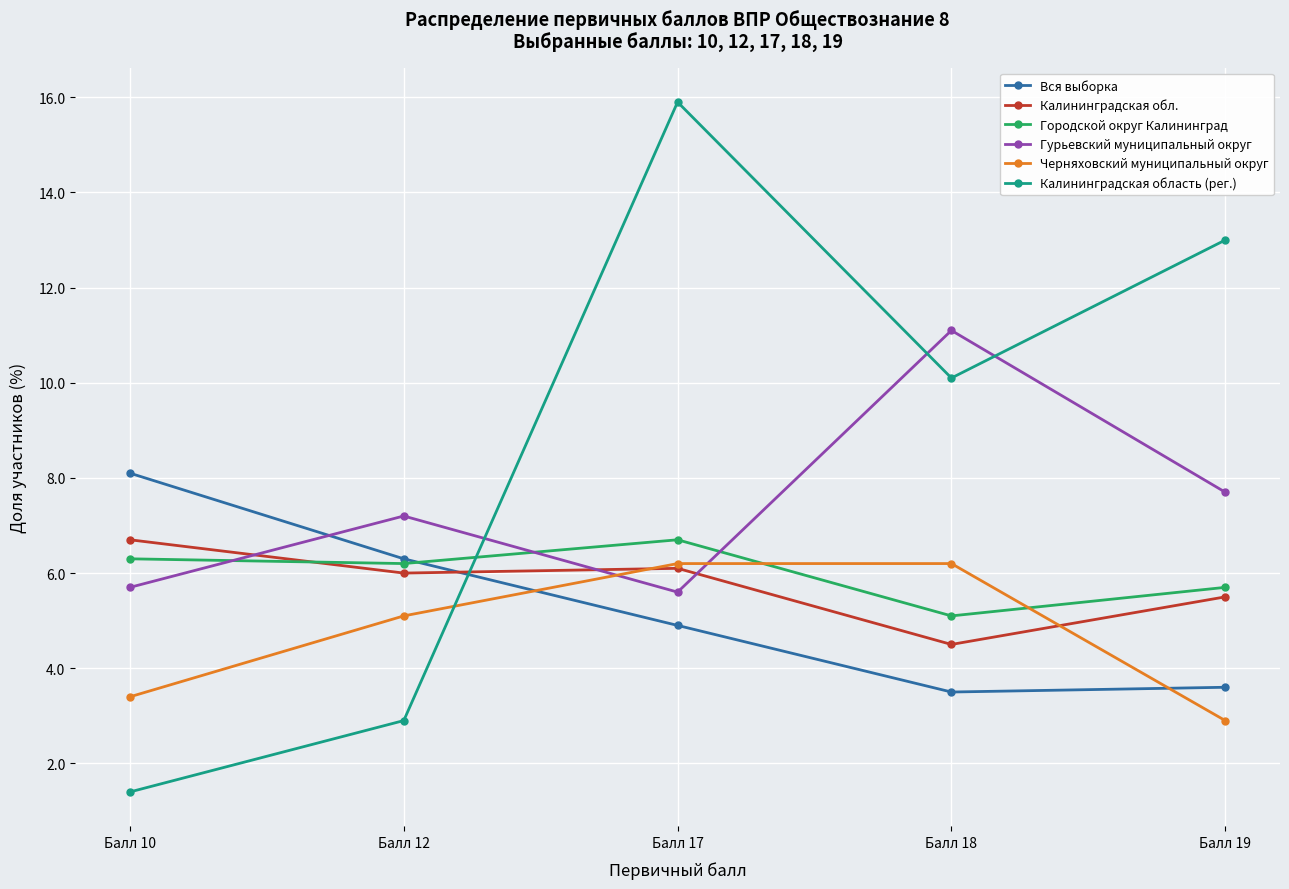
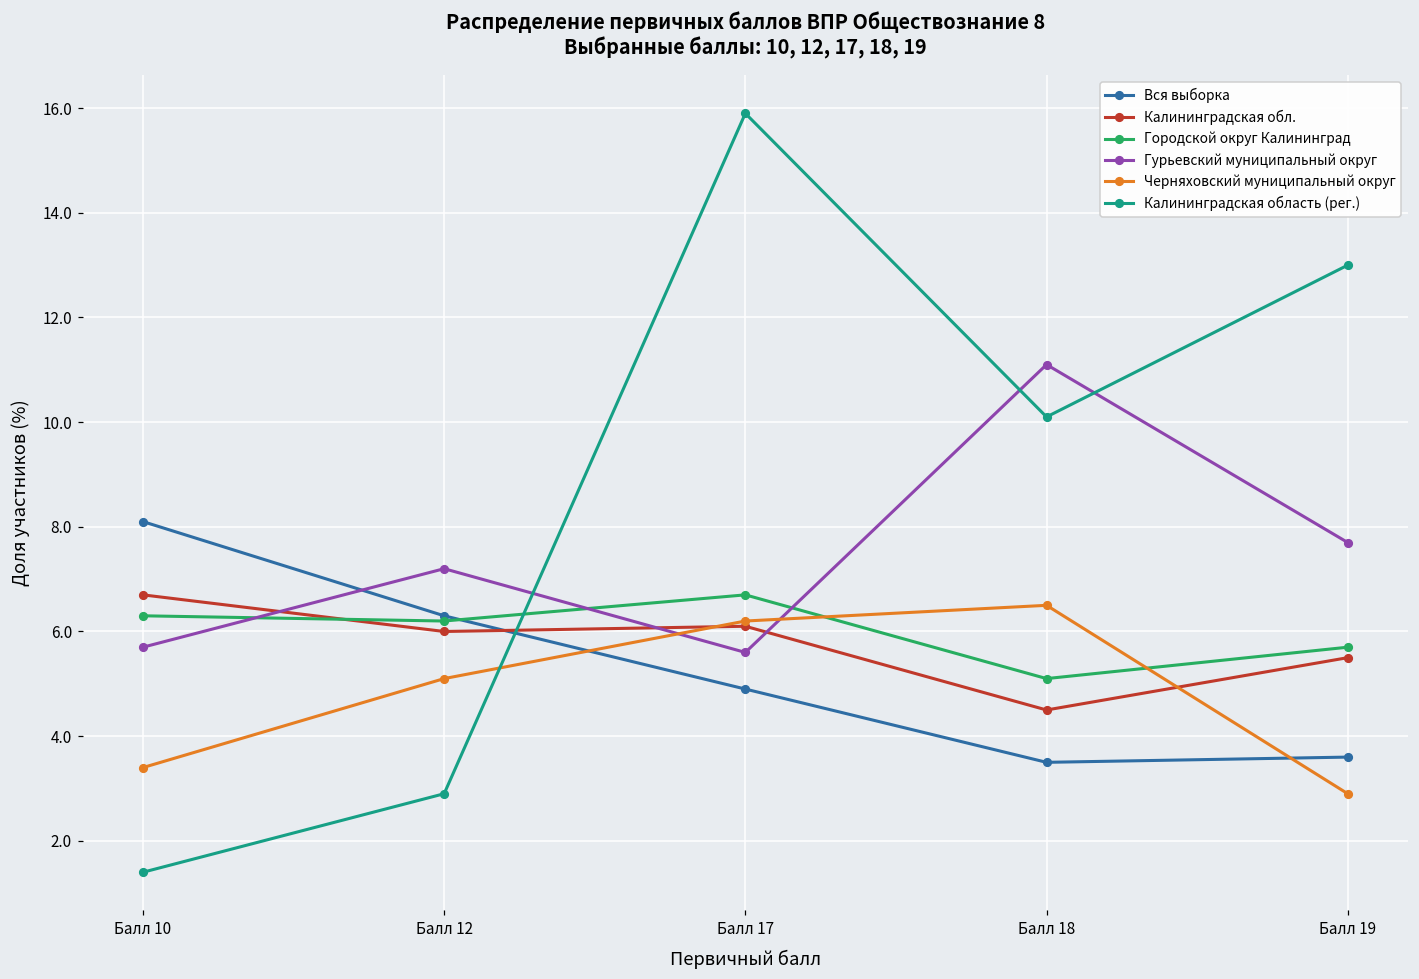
Черняховский муниципальный округ, Балл 18: 6.2 -> 6.5
